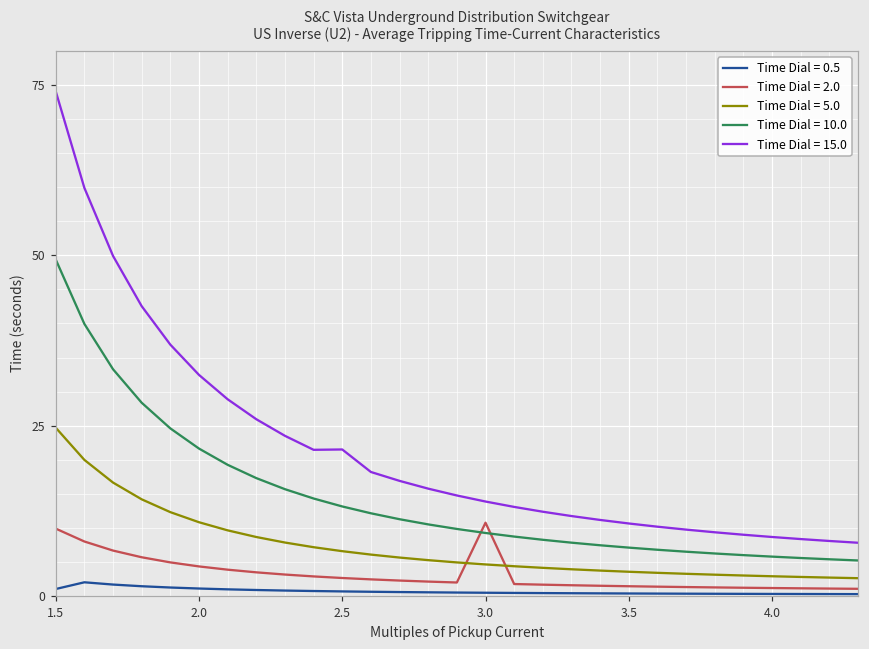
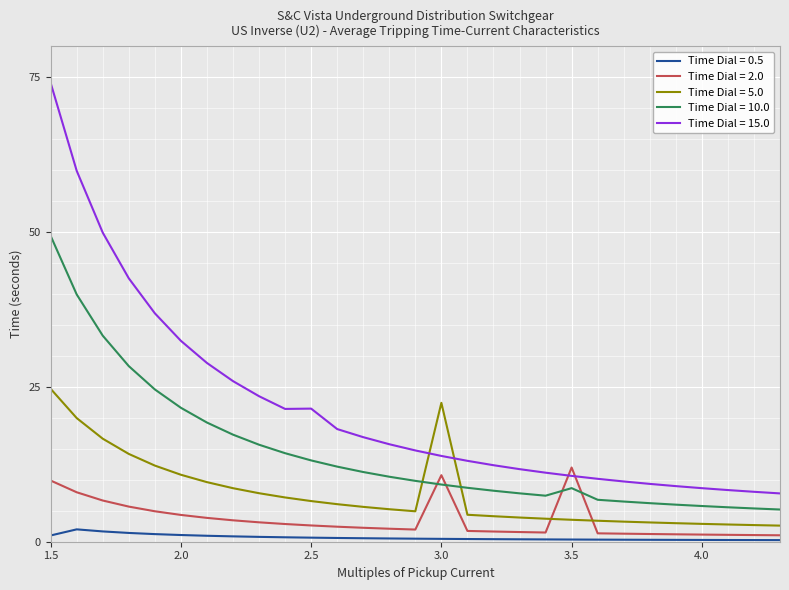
Time Dial = 5.0, 3.0: 5 -> 22
Time Dial = 2.0, 3.5: 1 -> 12
Time Dial = 10.0, 3.5: 7 -> 9
